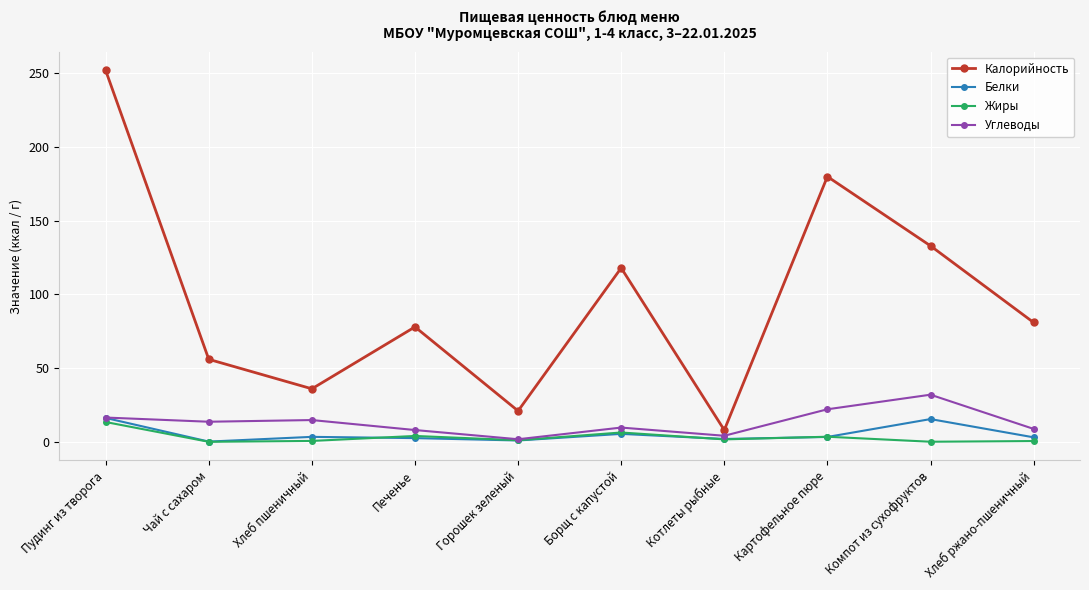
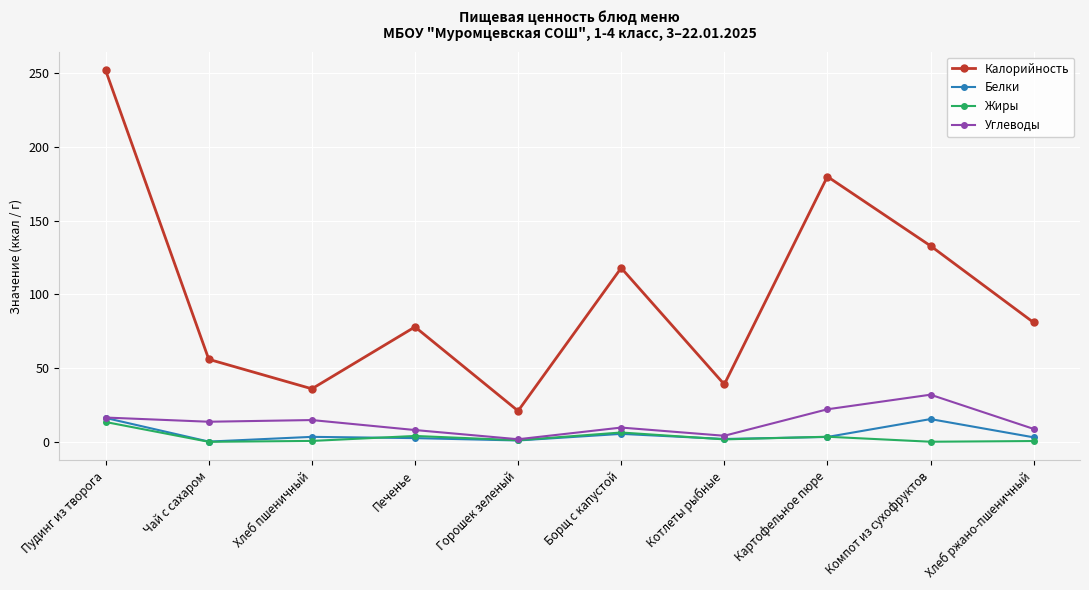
Калорийность, Котлеты рыбные: 8 -> 39
